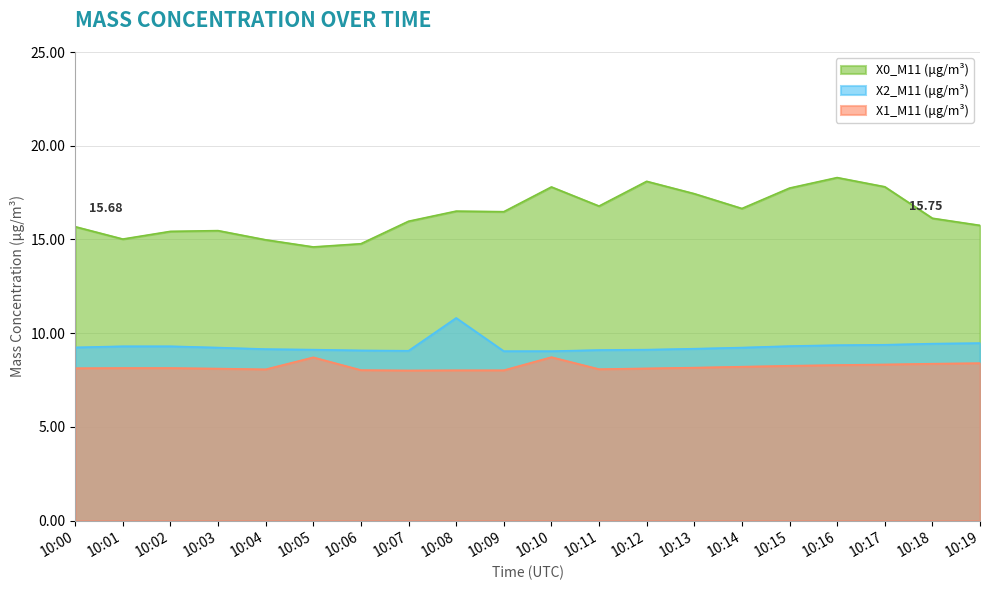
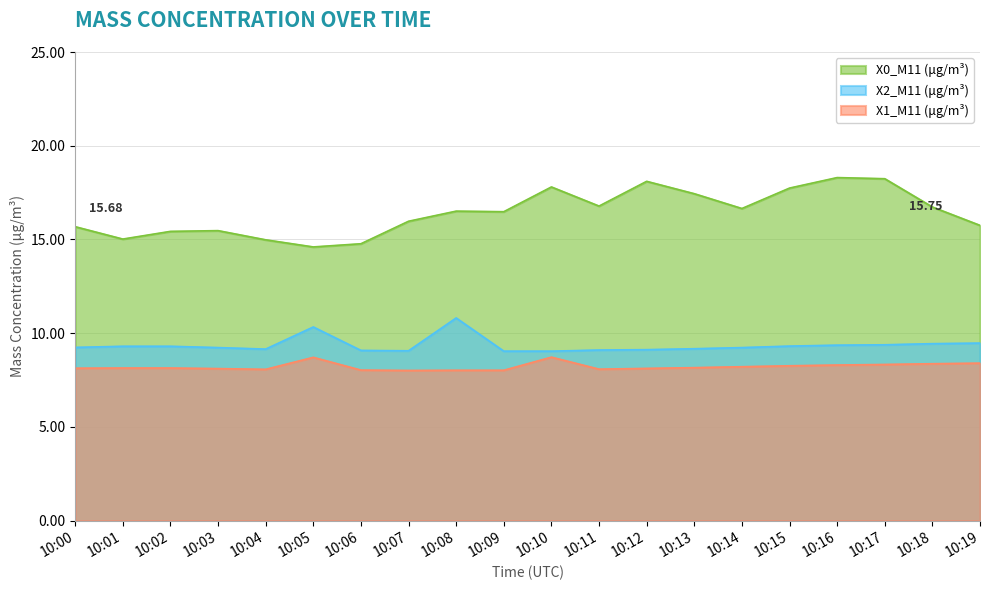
X2_M11 (μg/m³), 10:05: 9.1 -> 10.3
X0_M11 (μg/m³), 10:17: 17.8 -> 18.2
X0_M11 (μg/m³), 10:18: 16.1 -> 16.7
